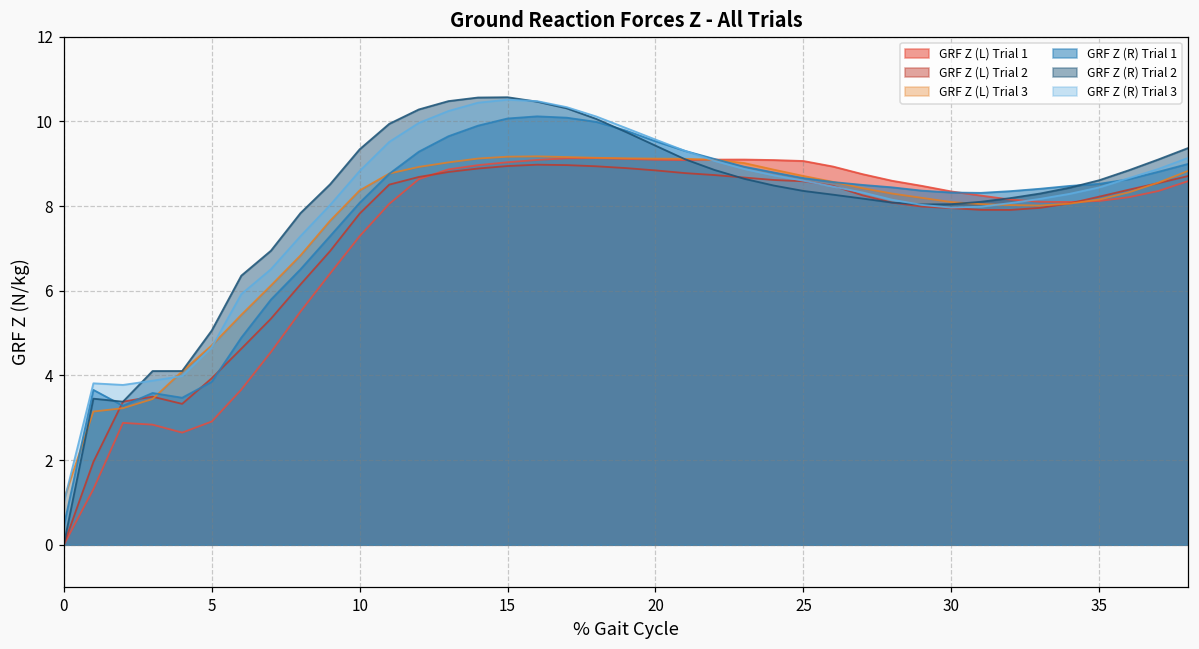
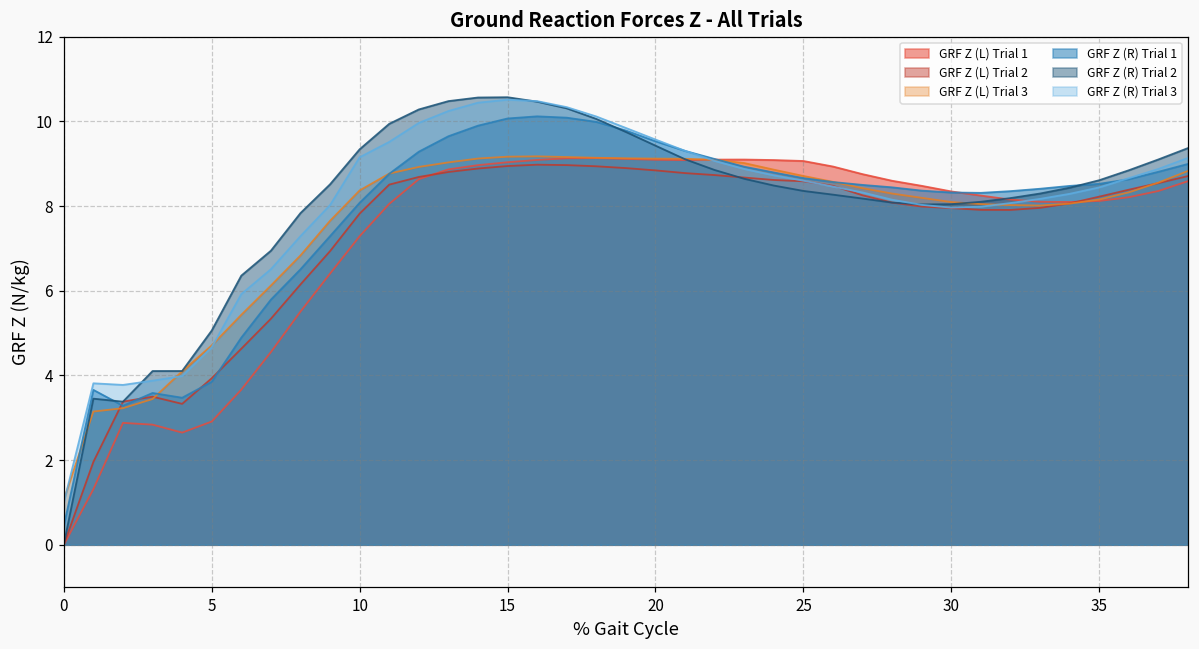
GRF Z (R) Trial 3, 10: 8.8 -> 9.2
